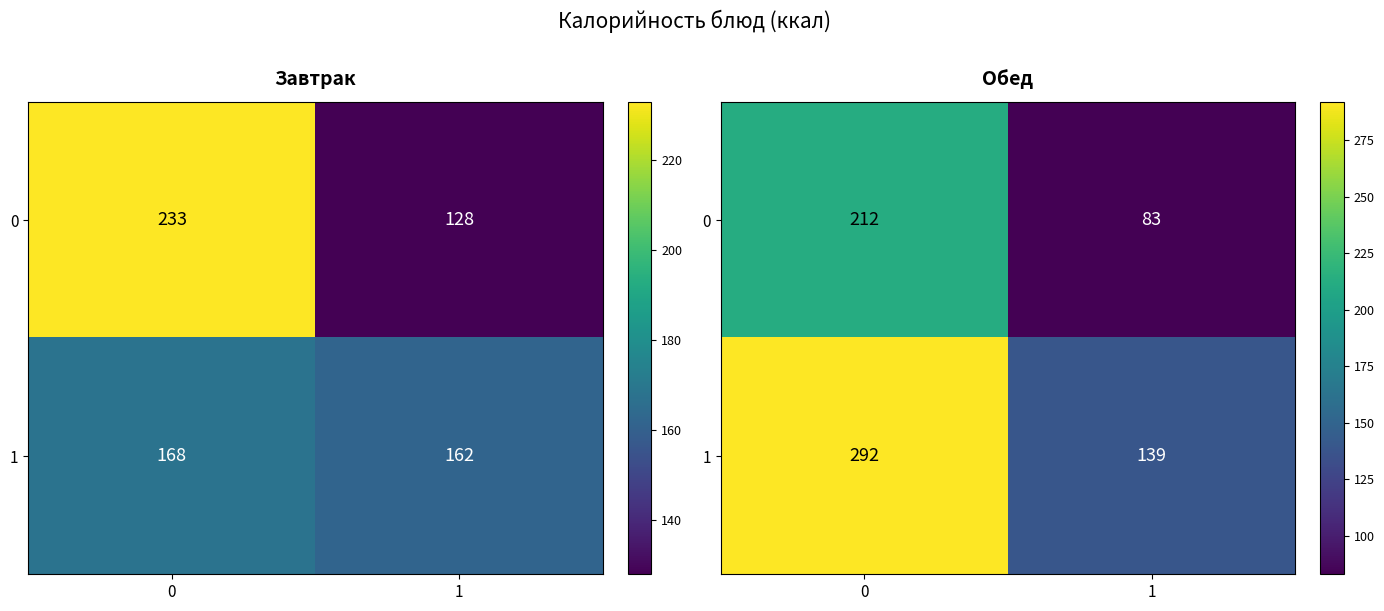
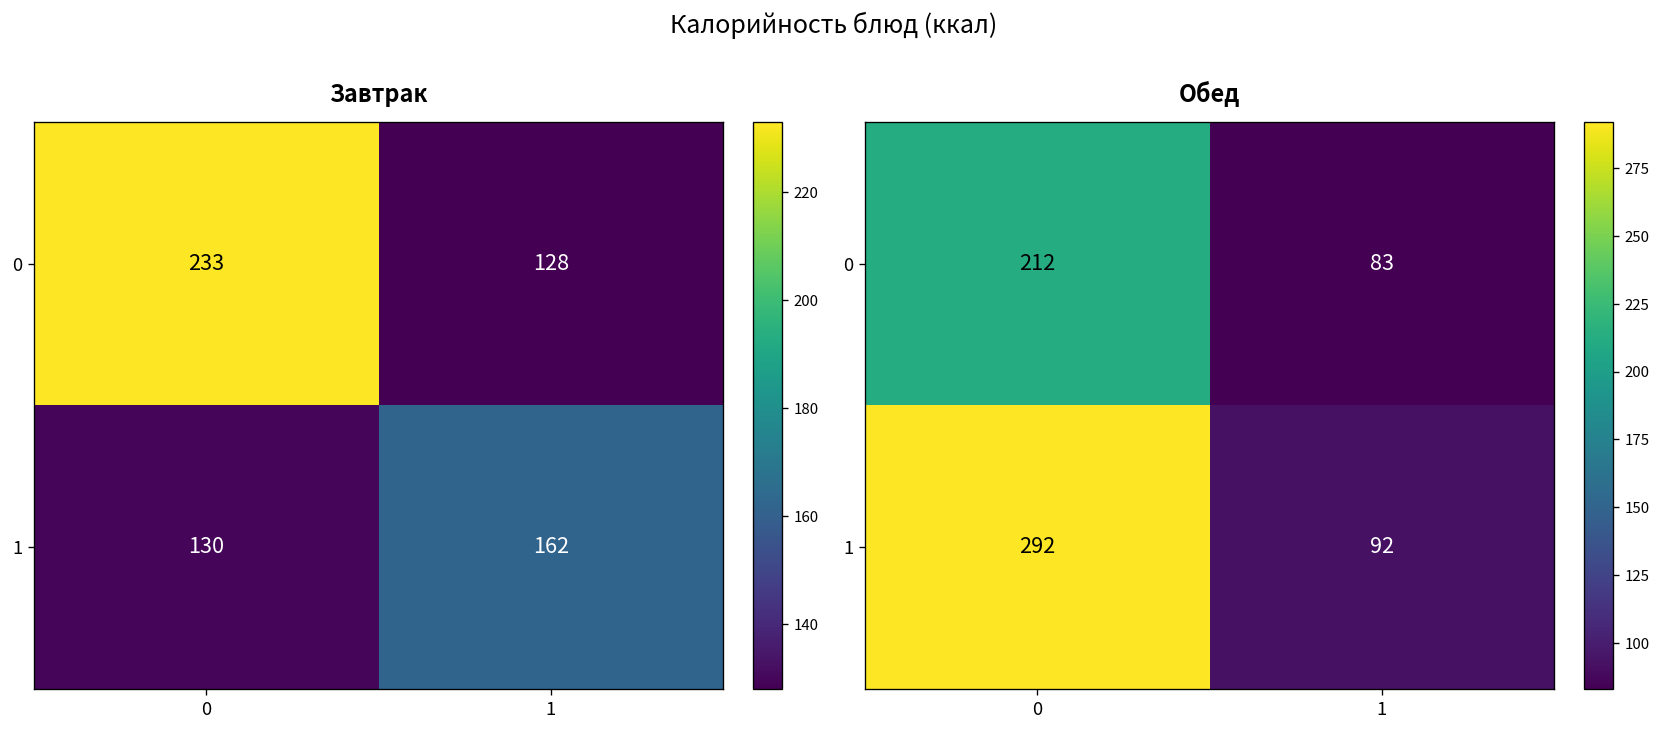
Завтрак, 1, 0: 168 -> 130
Обед, 1, 1: 139 -> 92
